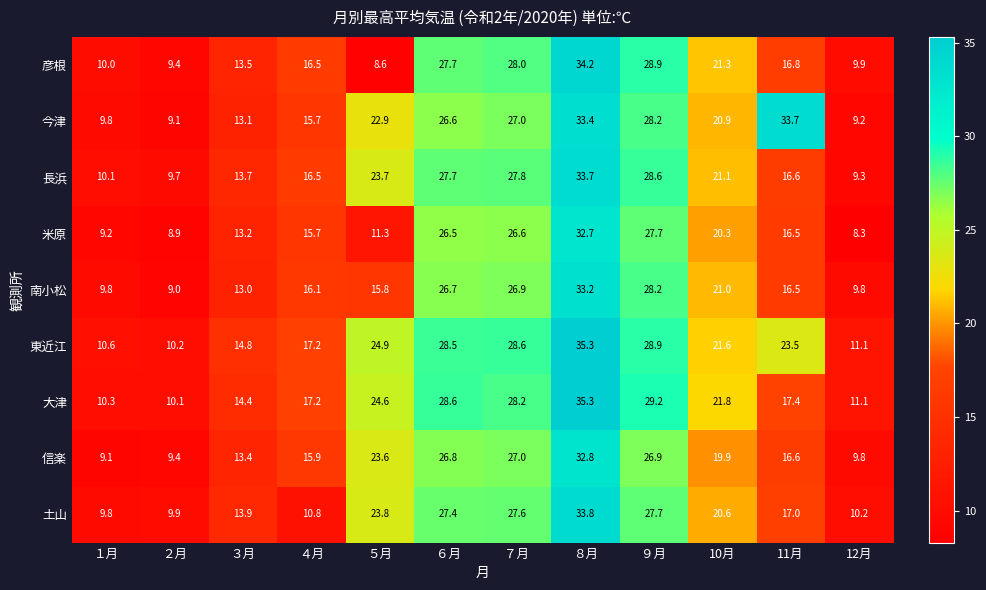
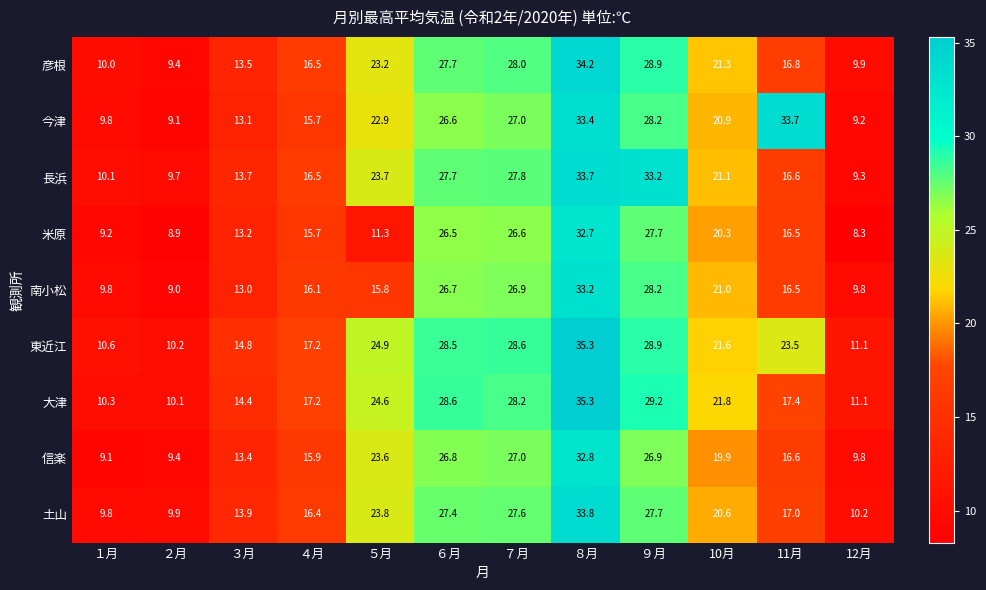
彦根, ５月: 8.6 -> 23.2
長浜, ９月: 28.6 -> 33.2
土山, ４月: 10.8 -> 16.4
